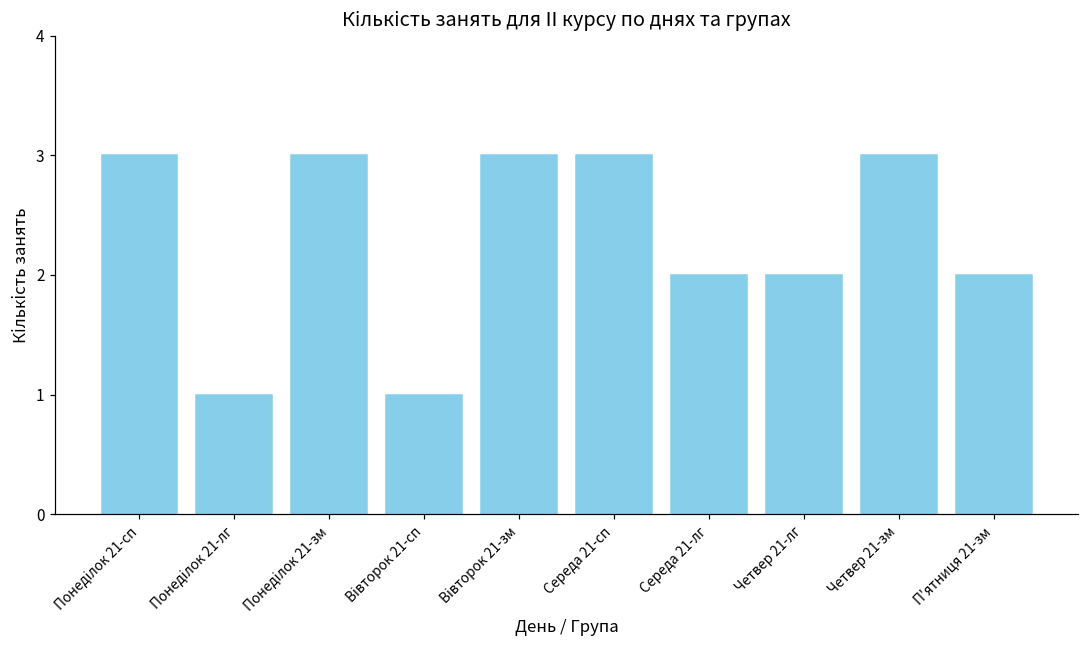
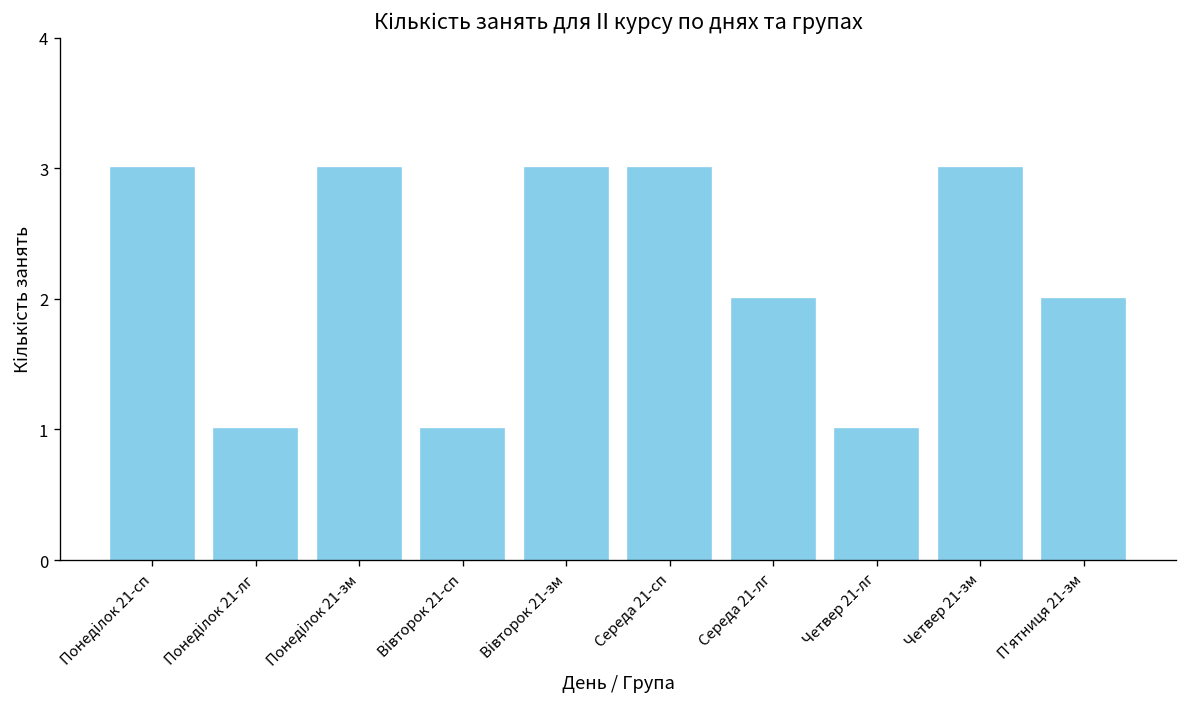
Четвер 21-лг: 2 -> 1
